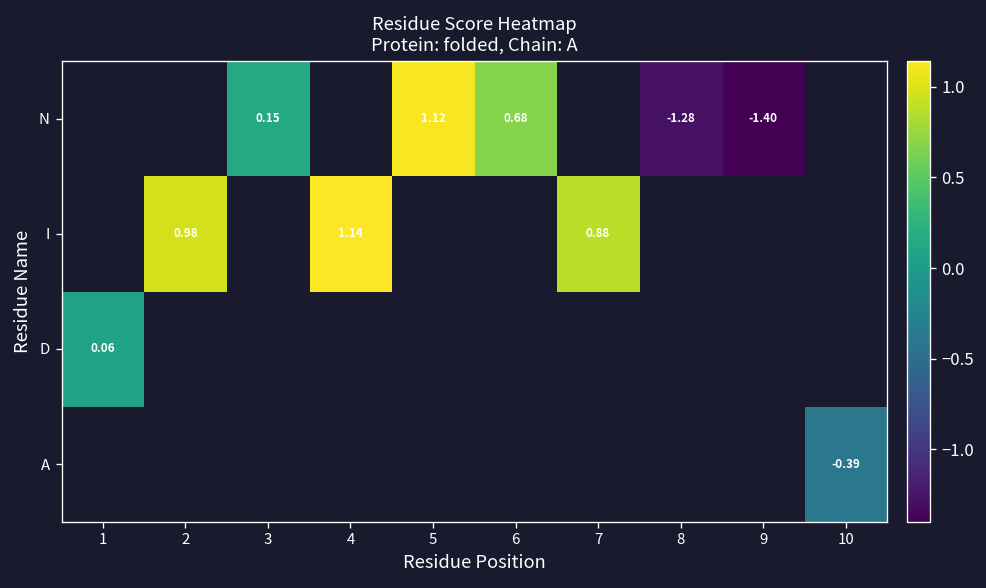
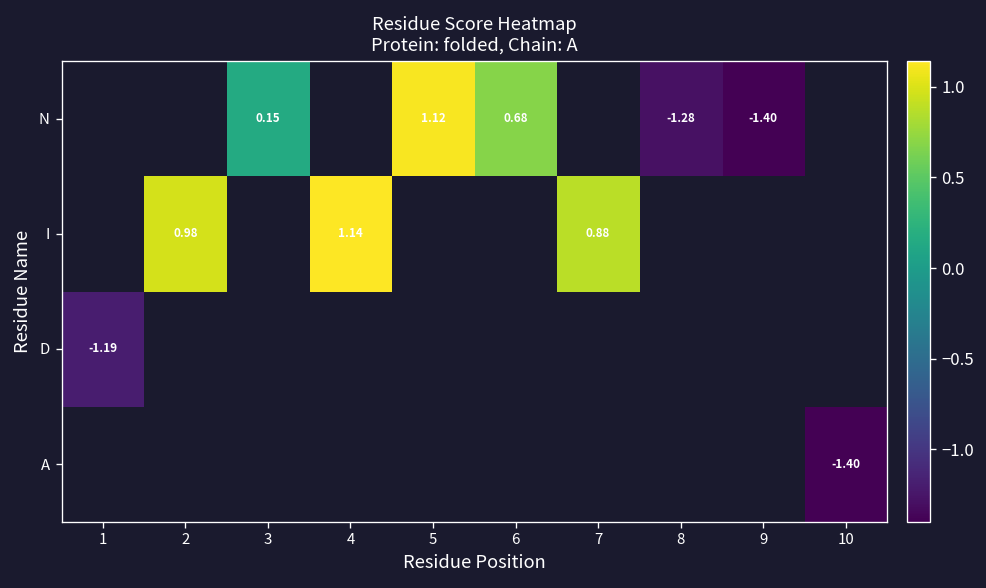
D, 1: 0.06 -> -1.19
A, 10: -0.39 -> -1.40
